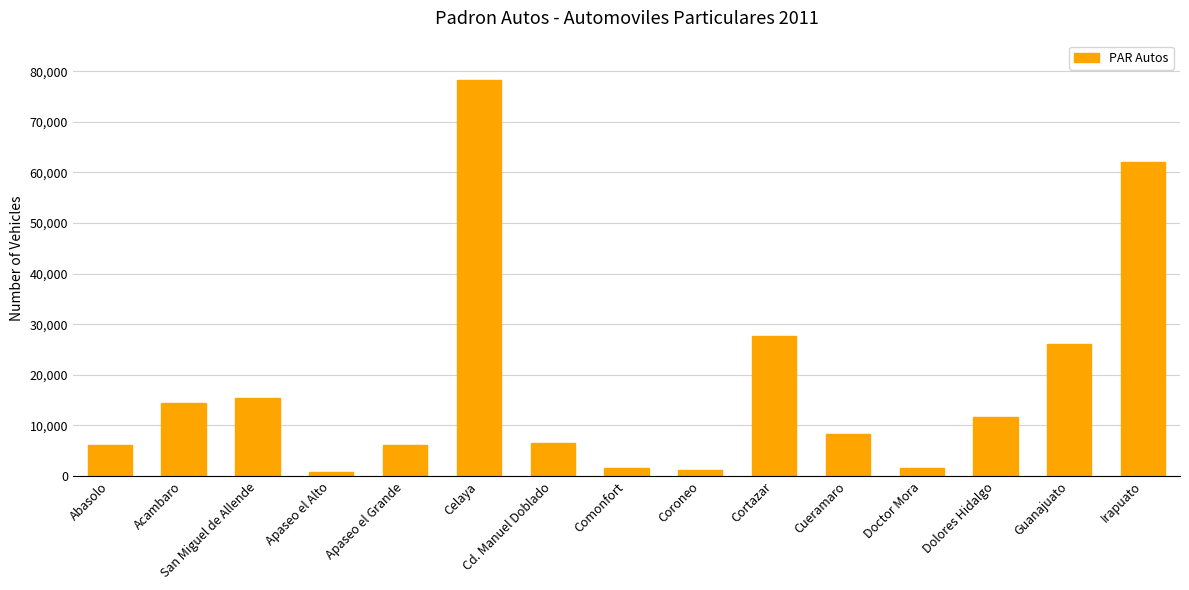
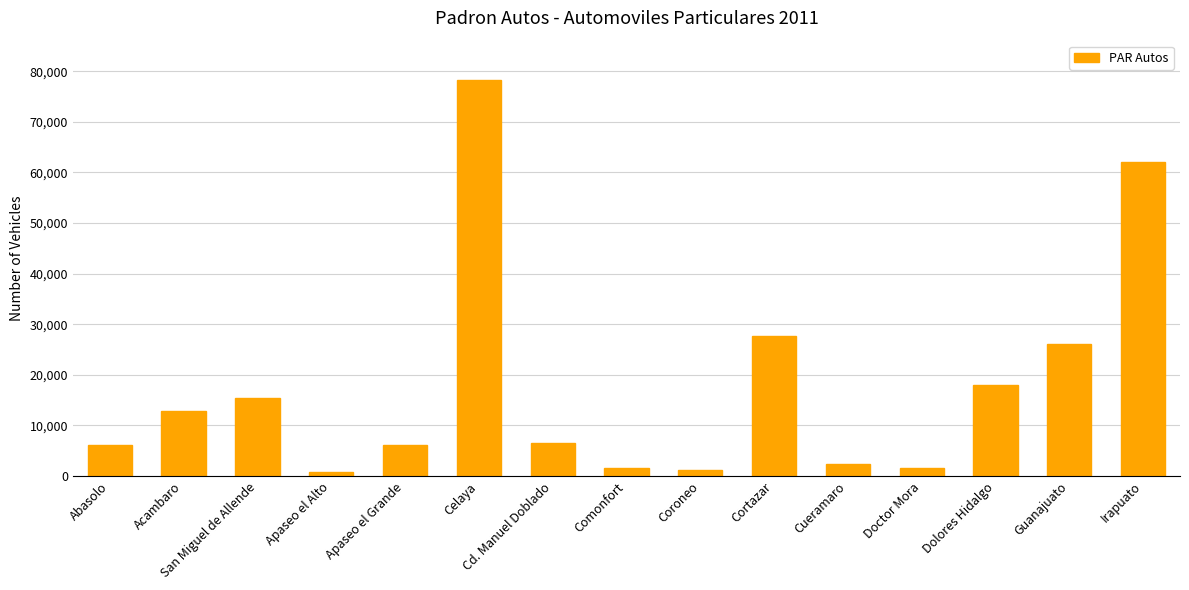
Acambaro: 14,000 -> 13,000
Cueramaro: 8,000 -> 2,000
Dolores Hidalgo: 12,000 -> 18,000
